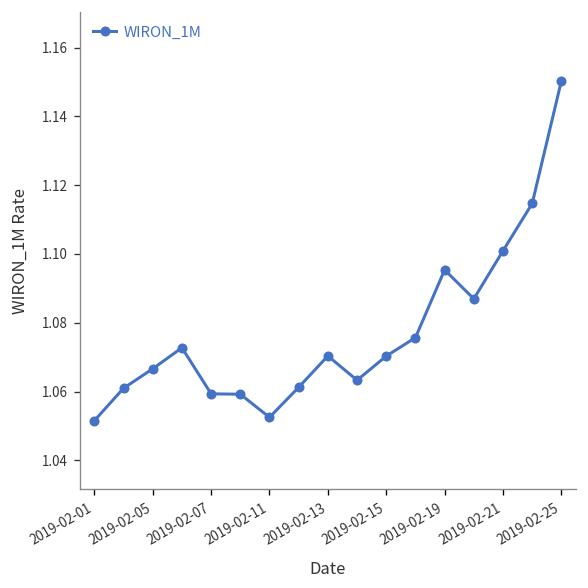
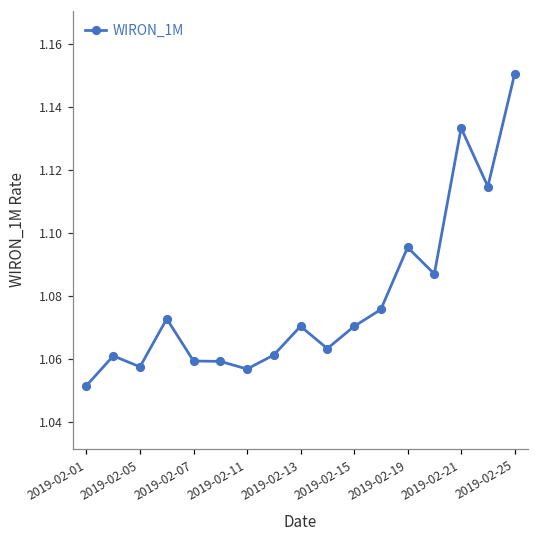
2019-02-05: 1.067 -> 1.057
2019-02-11: 1.053 -> 1.057
2019-02-21: 1.101 -> 1.133
